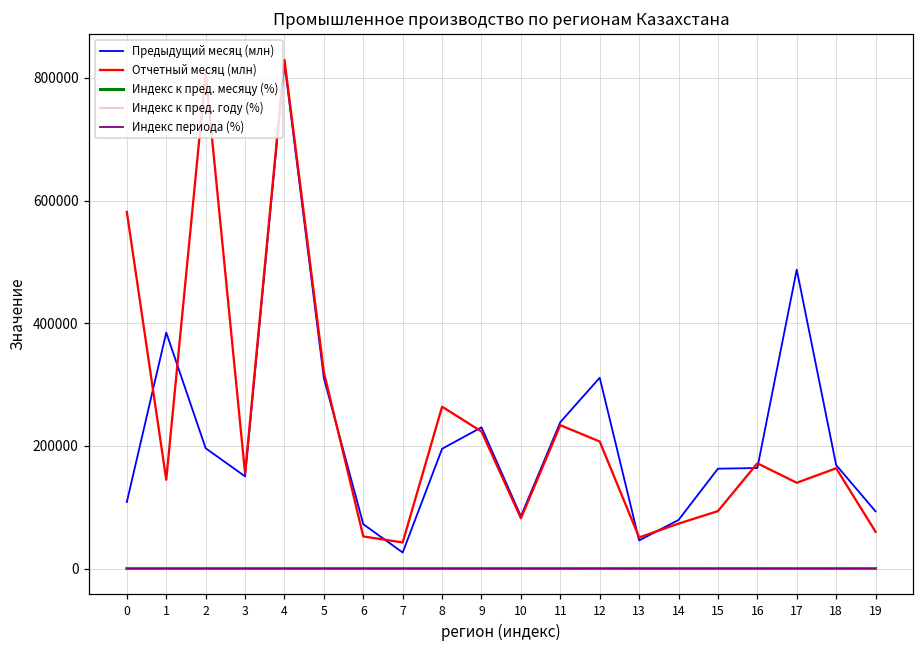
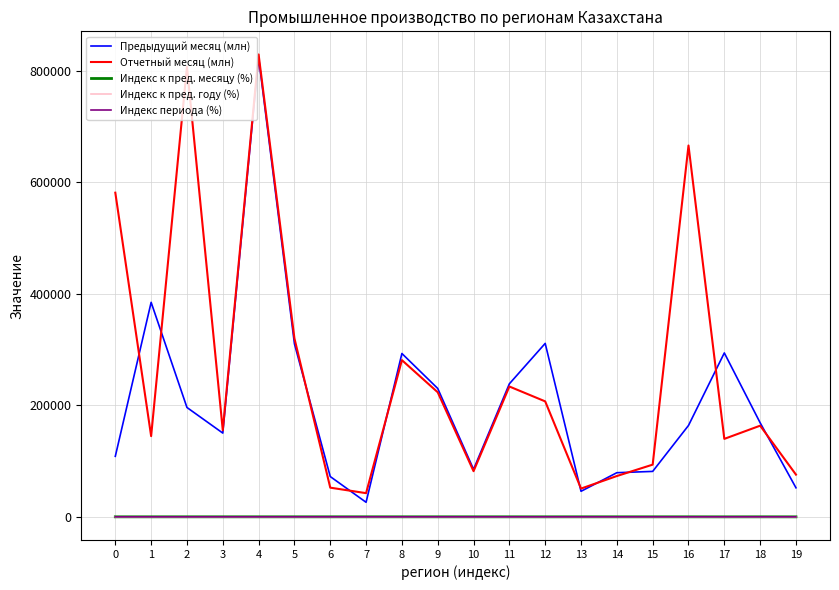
Предыдущий месяц (млн), 8: 200000 -> 290000
Отчетный месяц (млн), 8: 260000 -> 280000
Предыдущий месяц (млн), 15: 160000 -> 80000
Отчетный месяц (млн), 16: 170000 -> 670000
Предыдущий месяц (млн), 17: 490000 -> 290000
Предыдущий месяц (млн), 19: 90000 -> 50000
Отчетный месяц (млн), 19: 60000 -> 80000
